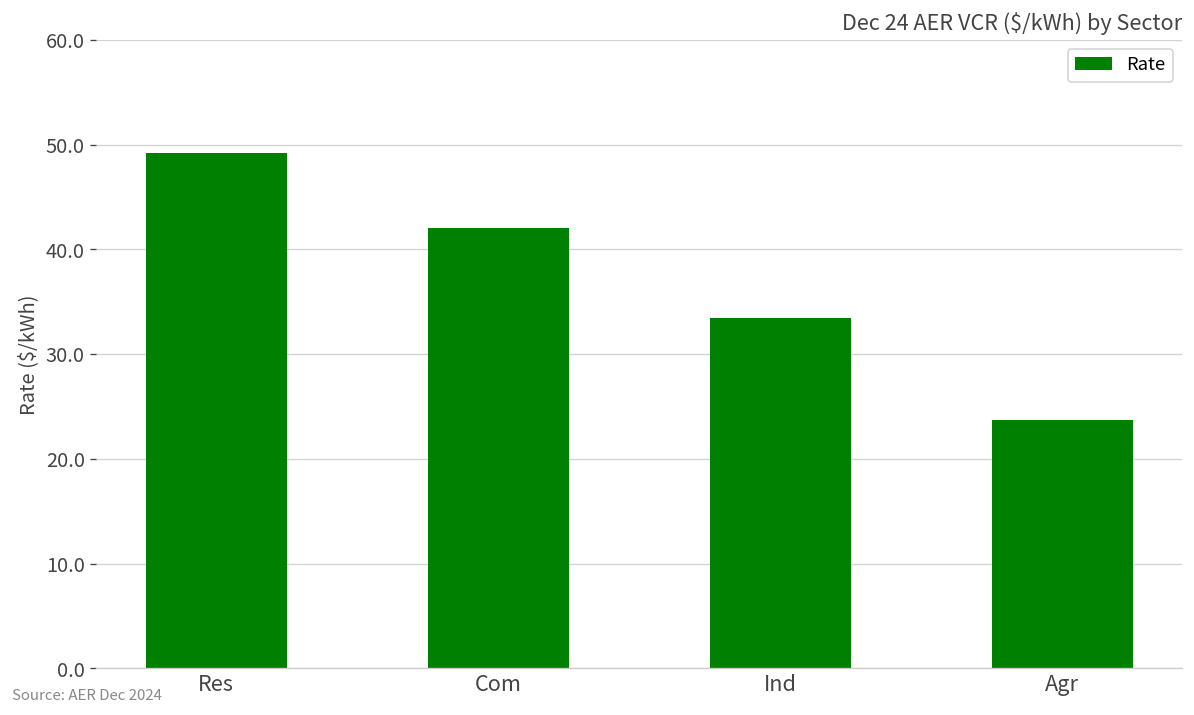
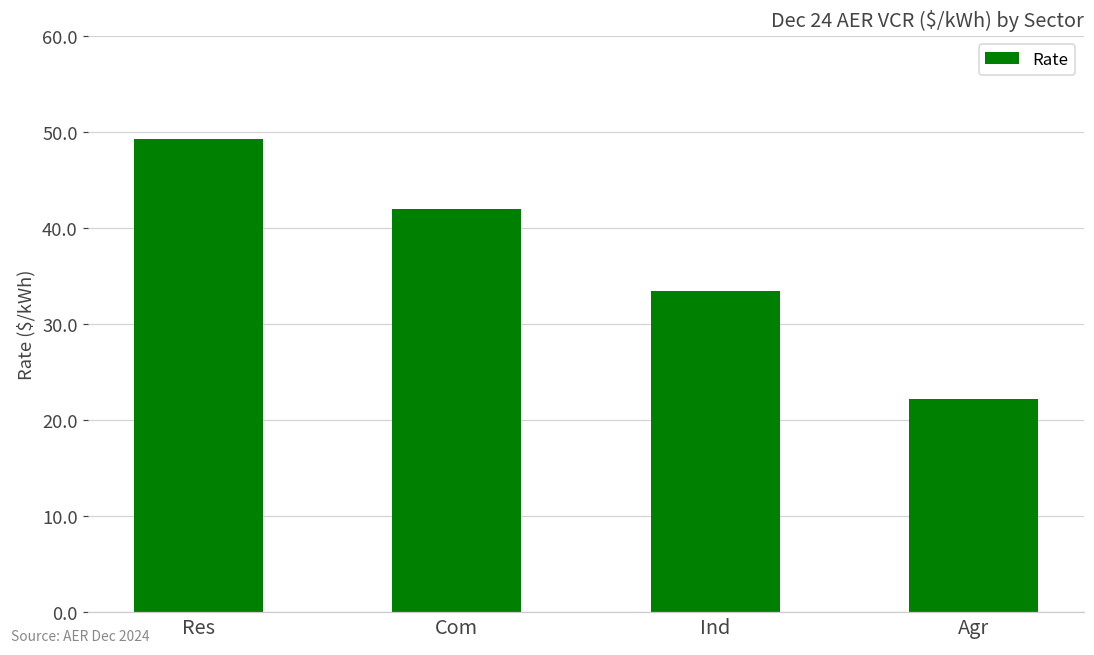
Agr: 24 -> 22
